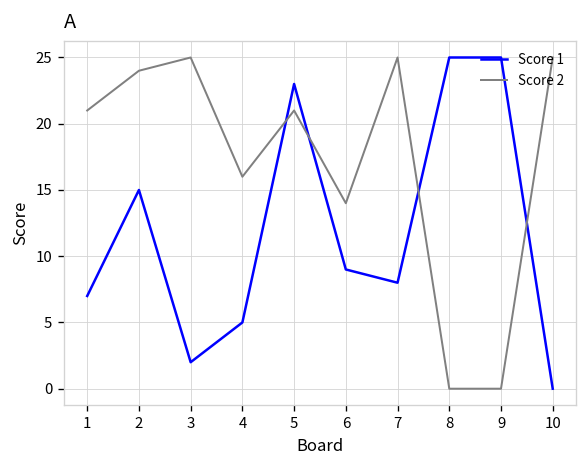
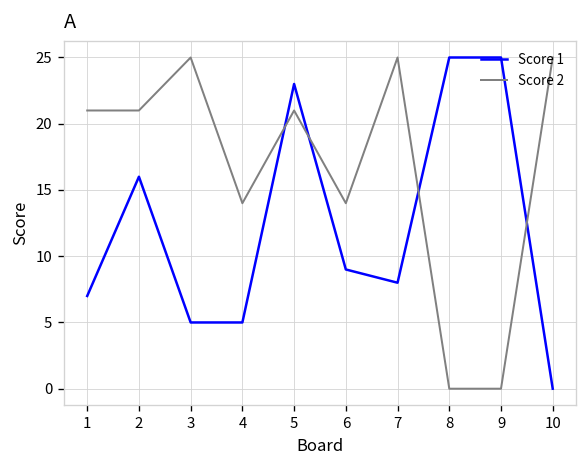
Score 1, 2: 15 -> 16
Score 2, 2: 24 -> 21
Score 1, 3: 2 -> 5
Score 2, 4: 16 -> 14
